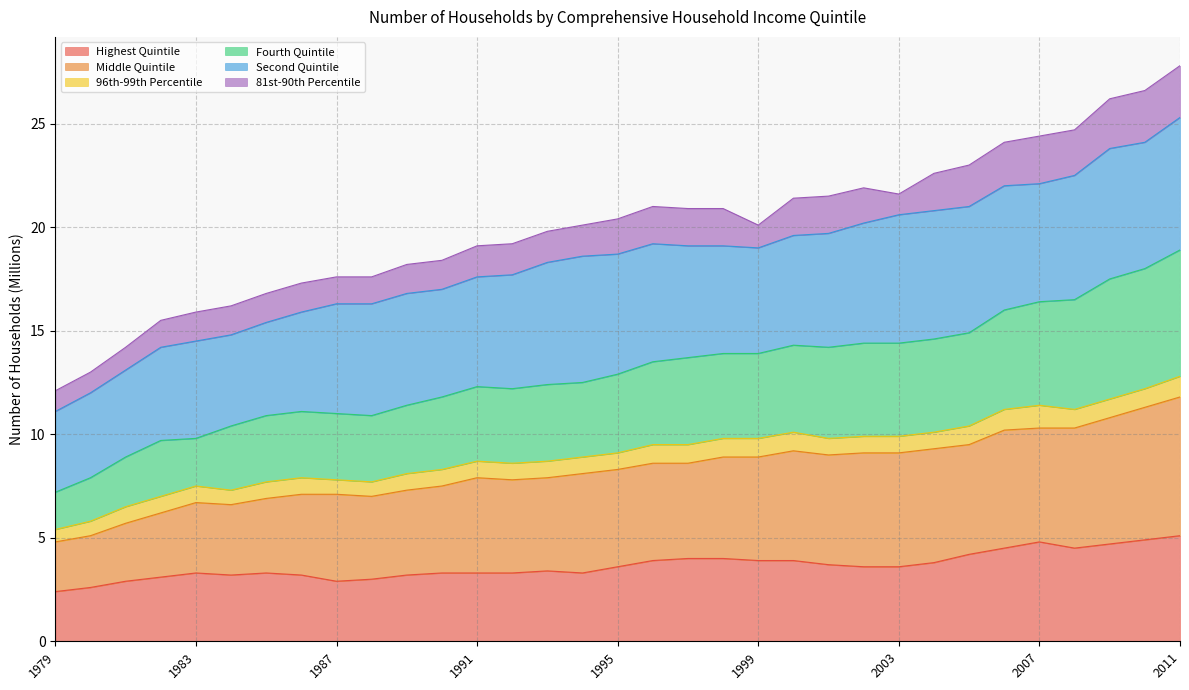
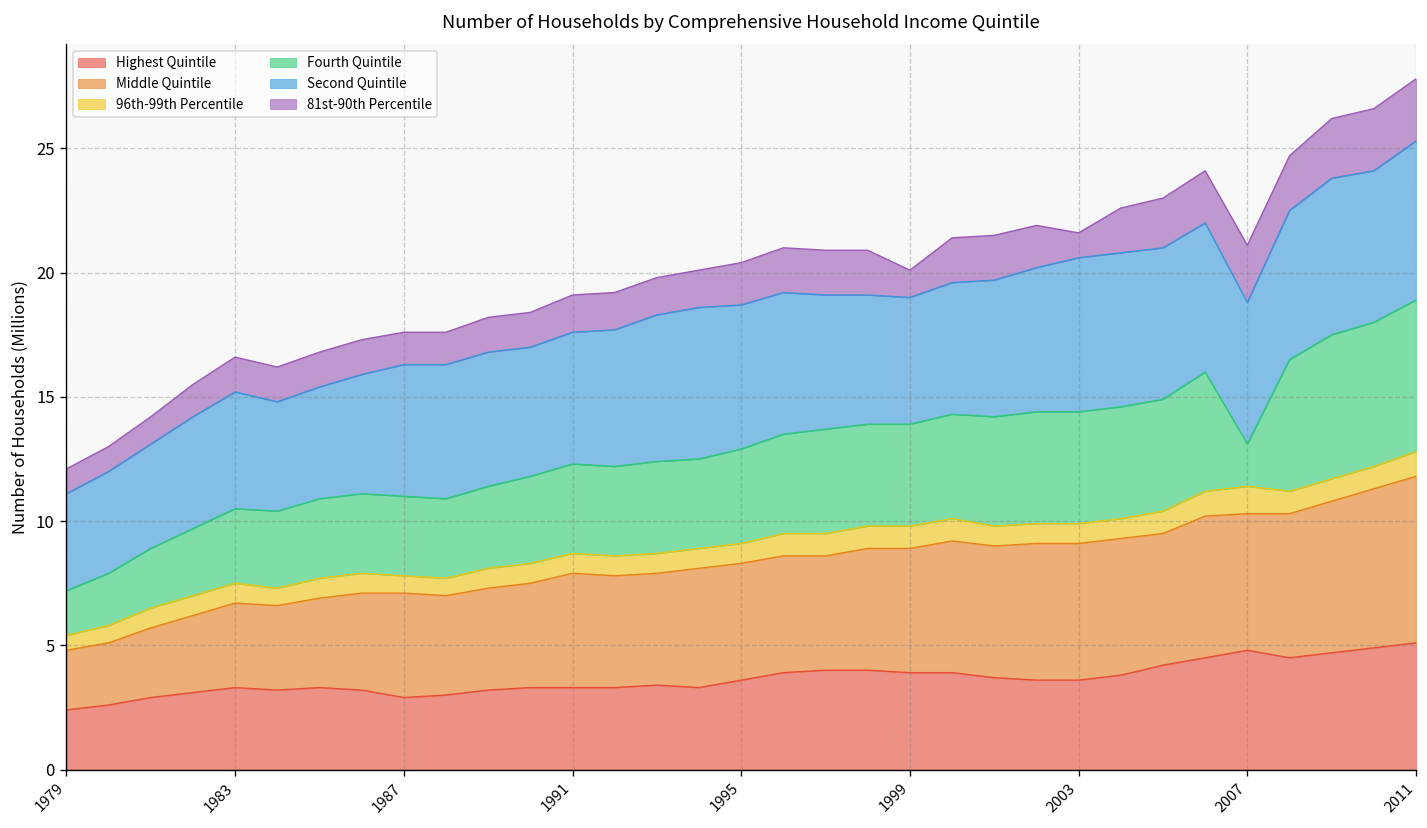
Fourth Quintile, 1983: 2.3 -> 3.0
Fourth Quintile, 2007: 5.0 -> 1.7
